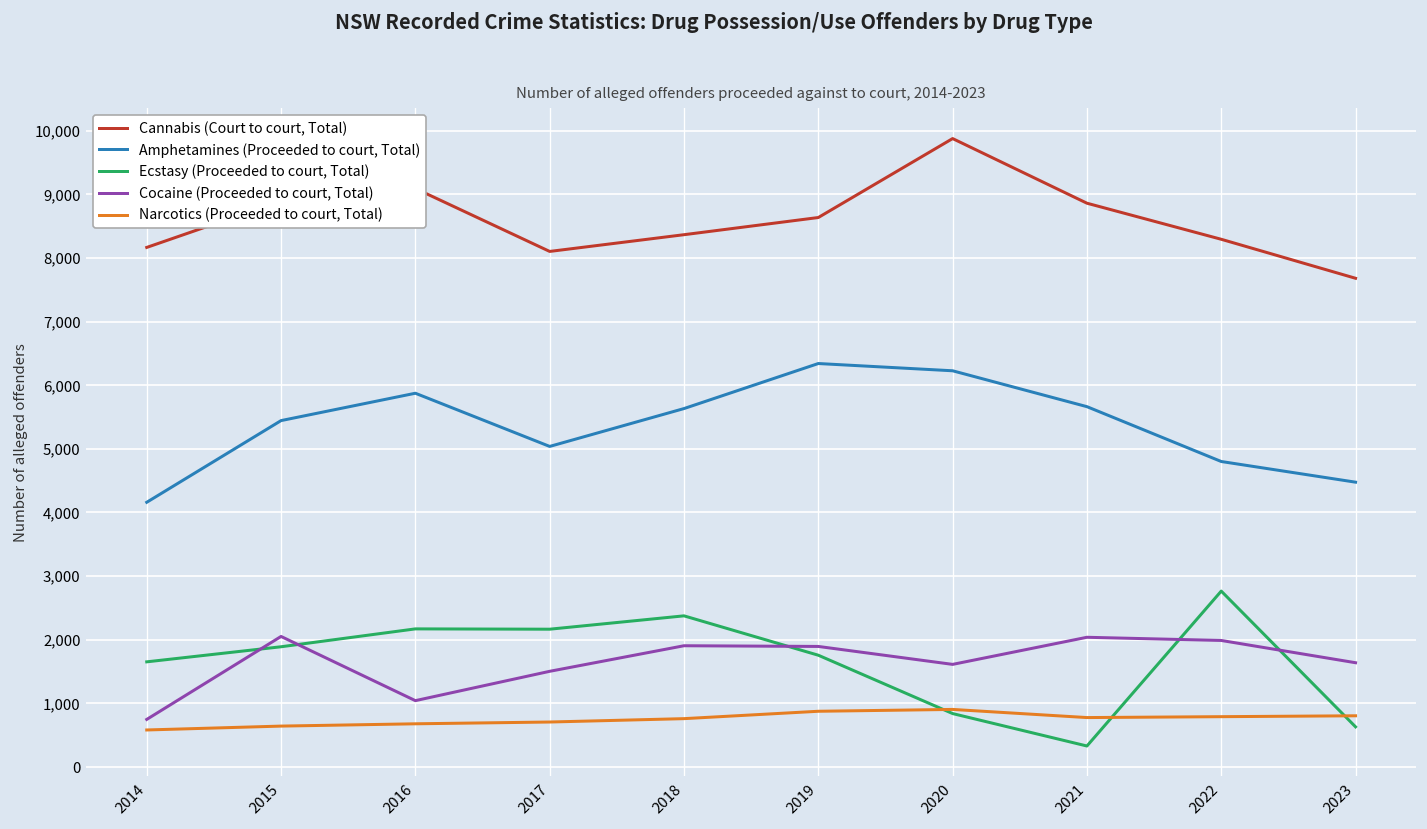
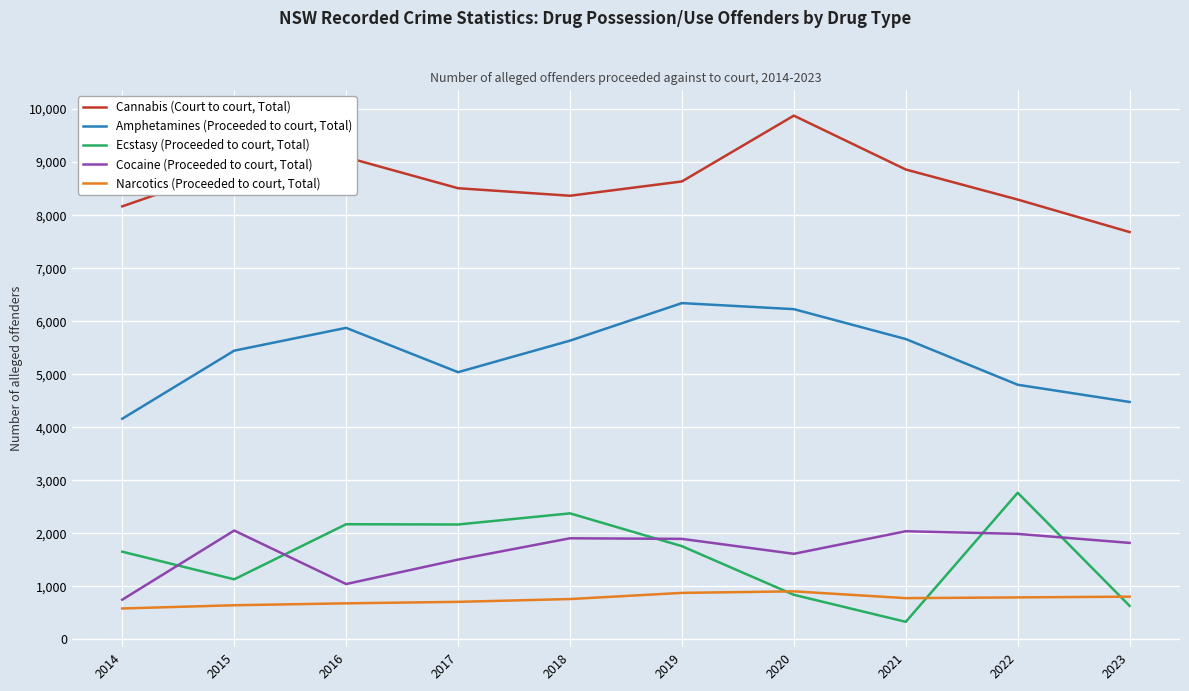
Ecstasy (Proceeded to court, Total), 2015: 1,900 -> 1,100
Cannabis (Court to court, Total), 2017: 8,100 -> 8,500
Cocaine (Proceeded to court, Total), 2023: 1,600 -> 1,800
